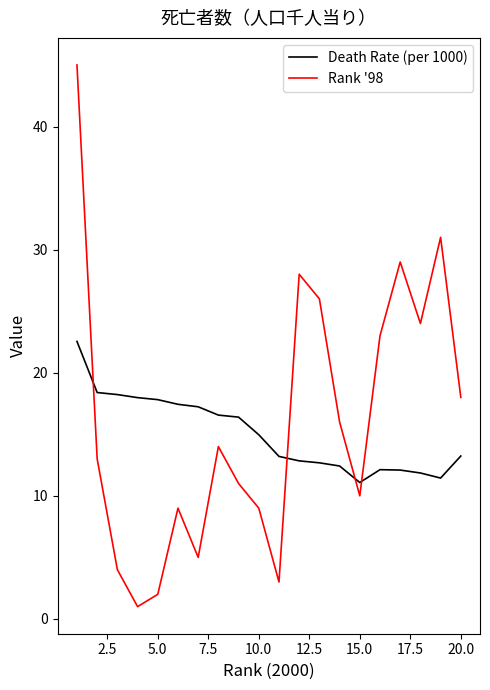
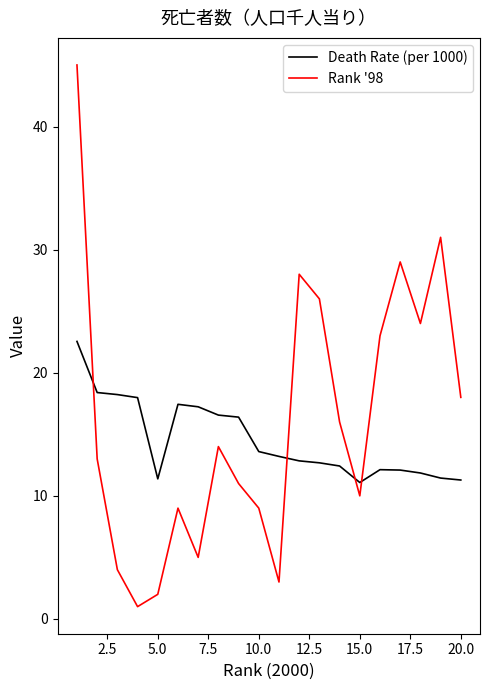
Death Rate (per 1000), 5.0: 17.8 -> 11.4
Death Rate (per 1000), 10.0: 15.0 -> 13.6
Death Rate (per 1000), 20.0: 13.2 -> 11.3
